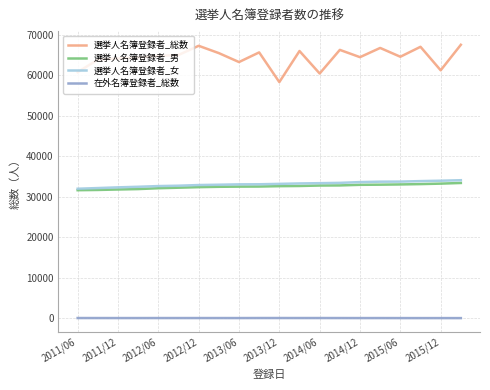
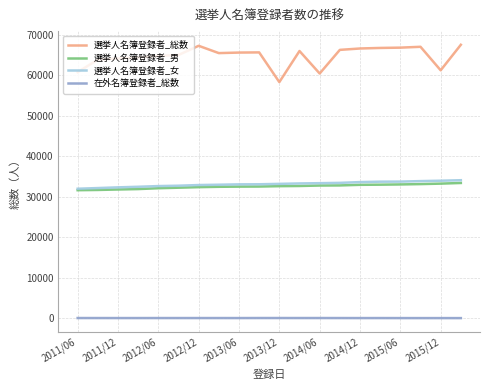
選挙人名簿登録者_総数, 2013/06: 63000 -> 66000
選挙人名簿登録者_総数, 2014/12: 64000 -> 67000
選挙人名簿登録者_総数, 2015/06: 65000 -> 67000
